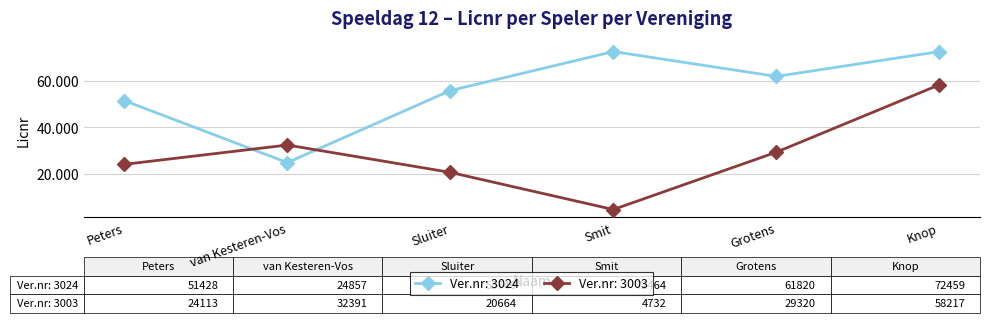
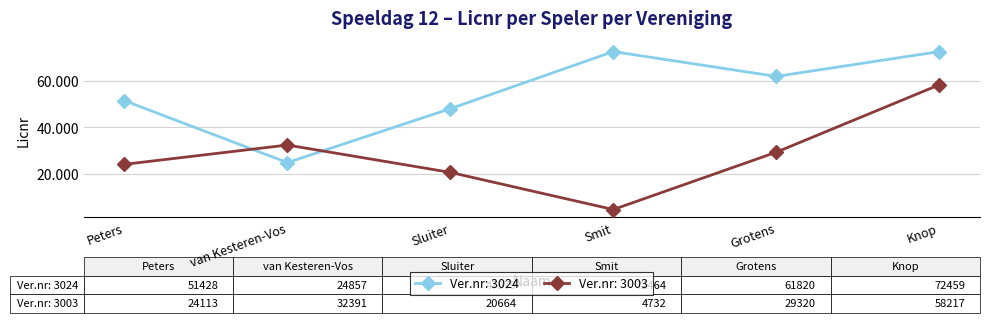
Ver.nr: 3024, Sluiter: 56 -> 48
